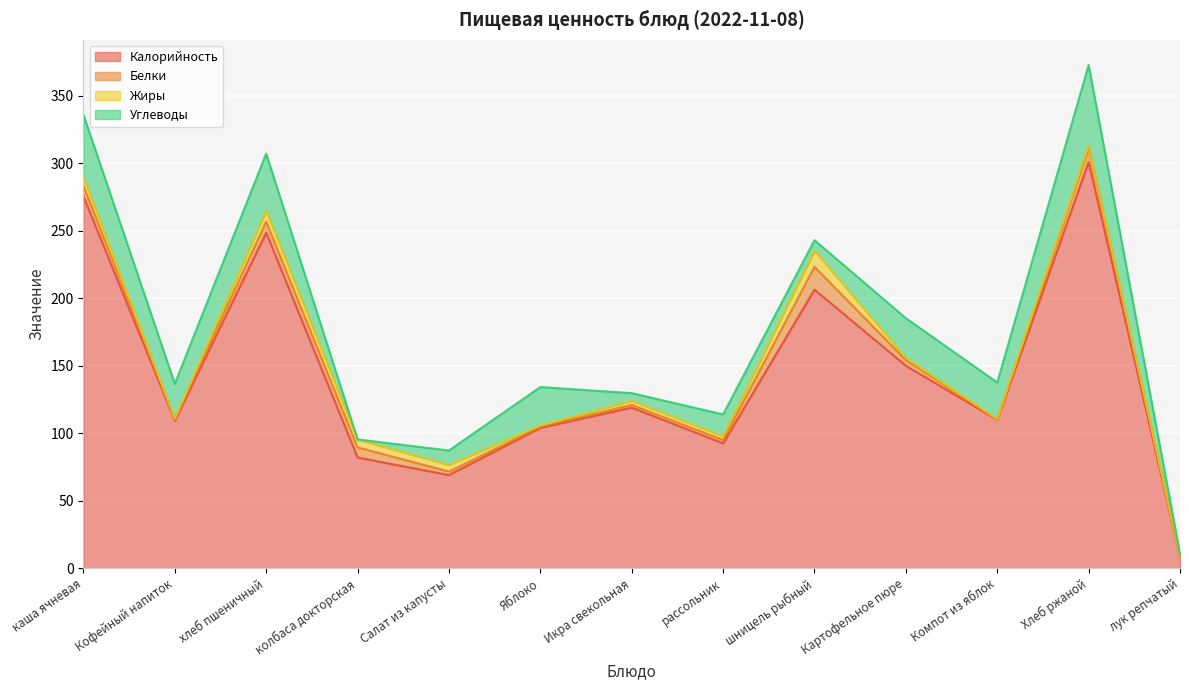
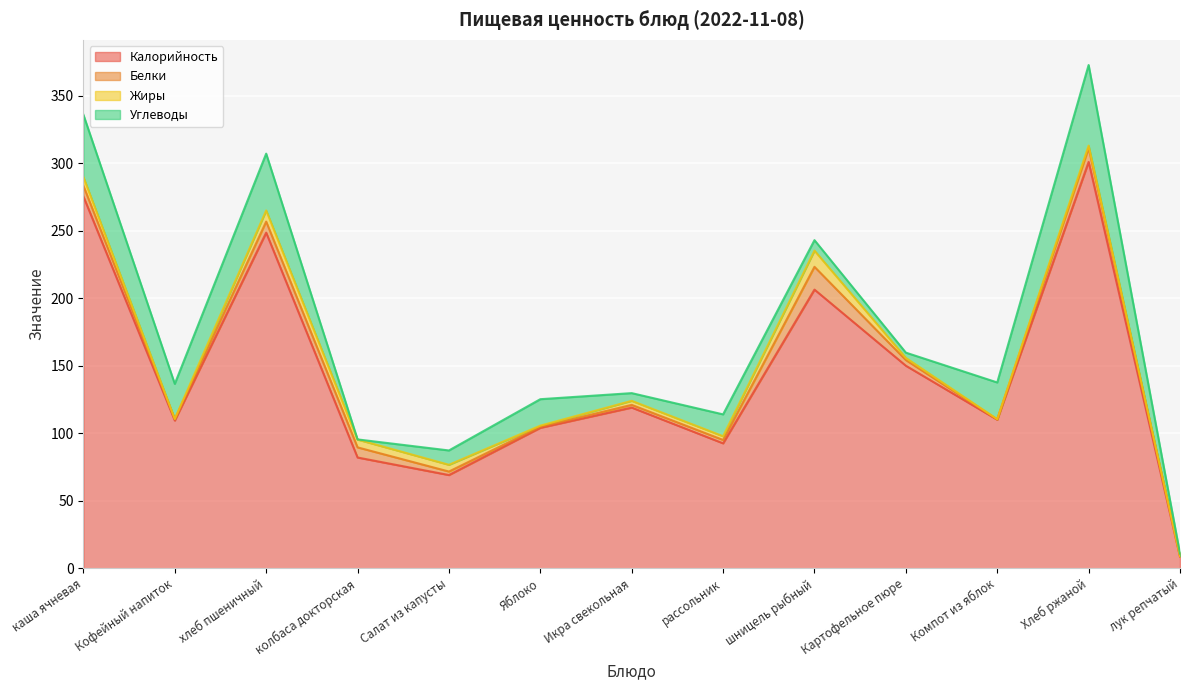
Углеводы, Яблоко: 29 -> 20
Углеводы, Картофельное пюре: 29 -> 4
